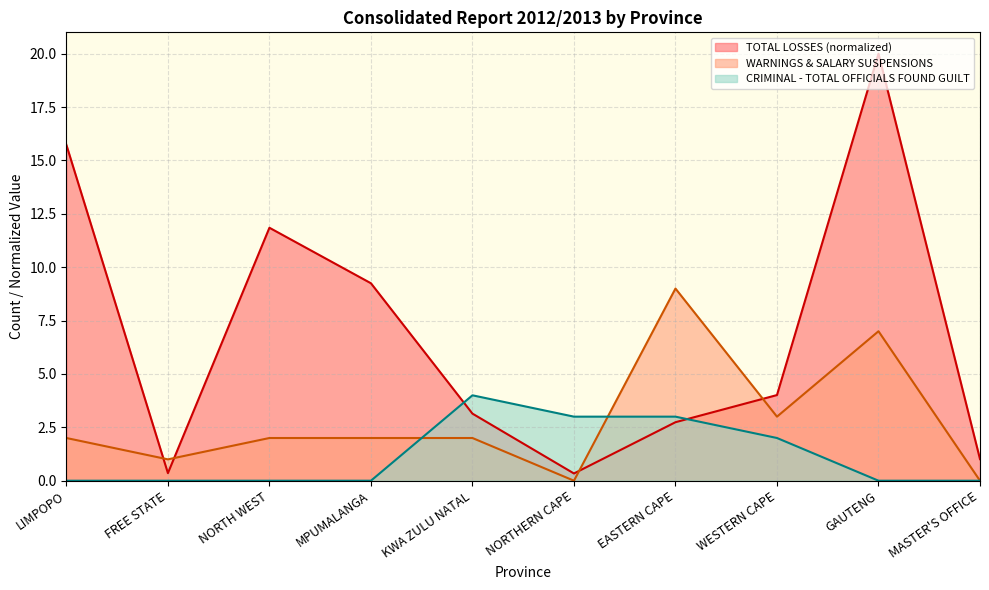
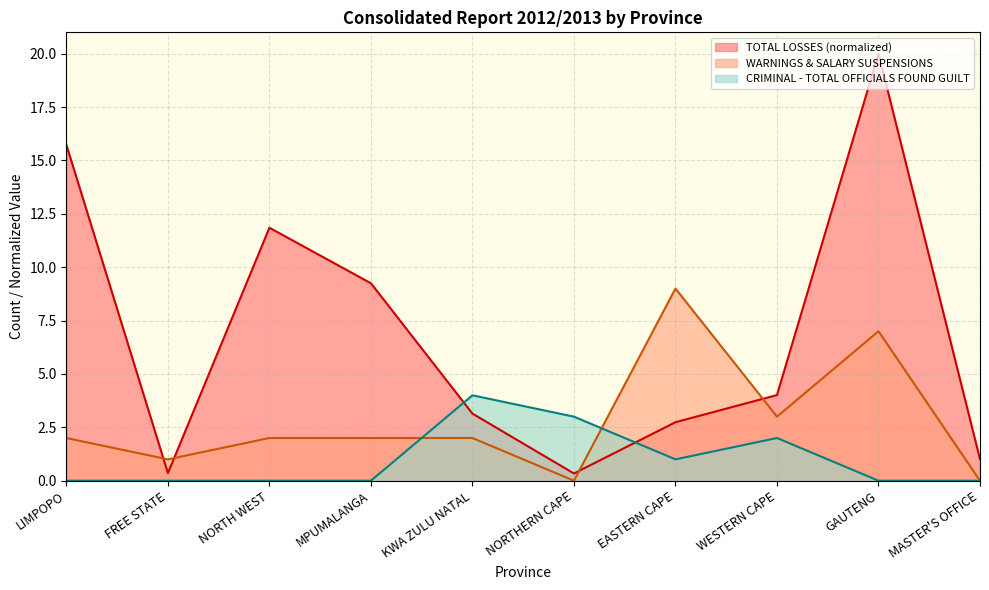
CRIMINAL - TOTAL OFFICIALS FOUND GUILT, EASTERN CAPE: 3 -> 1
